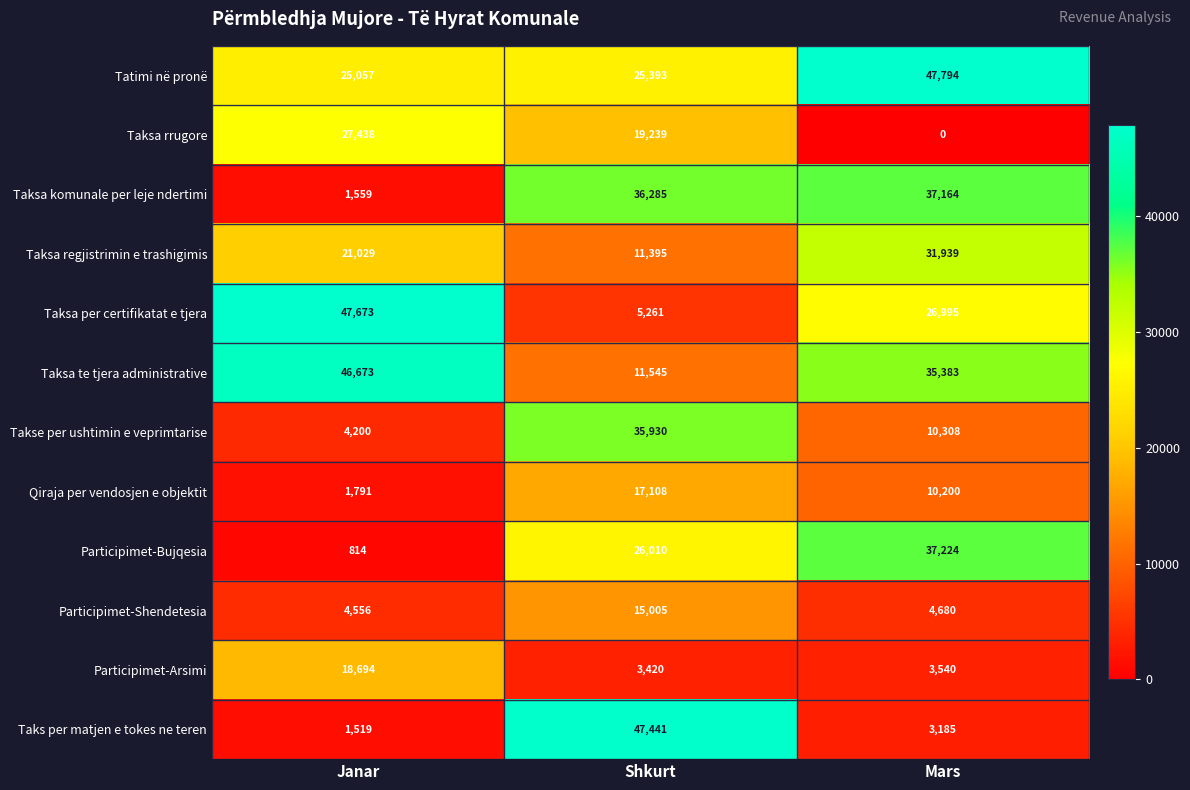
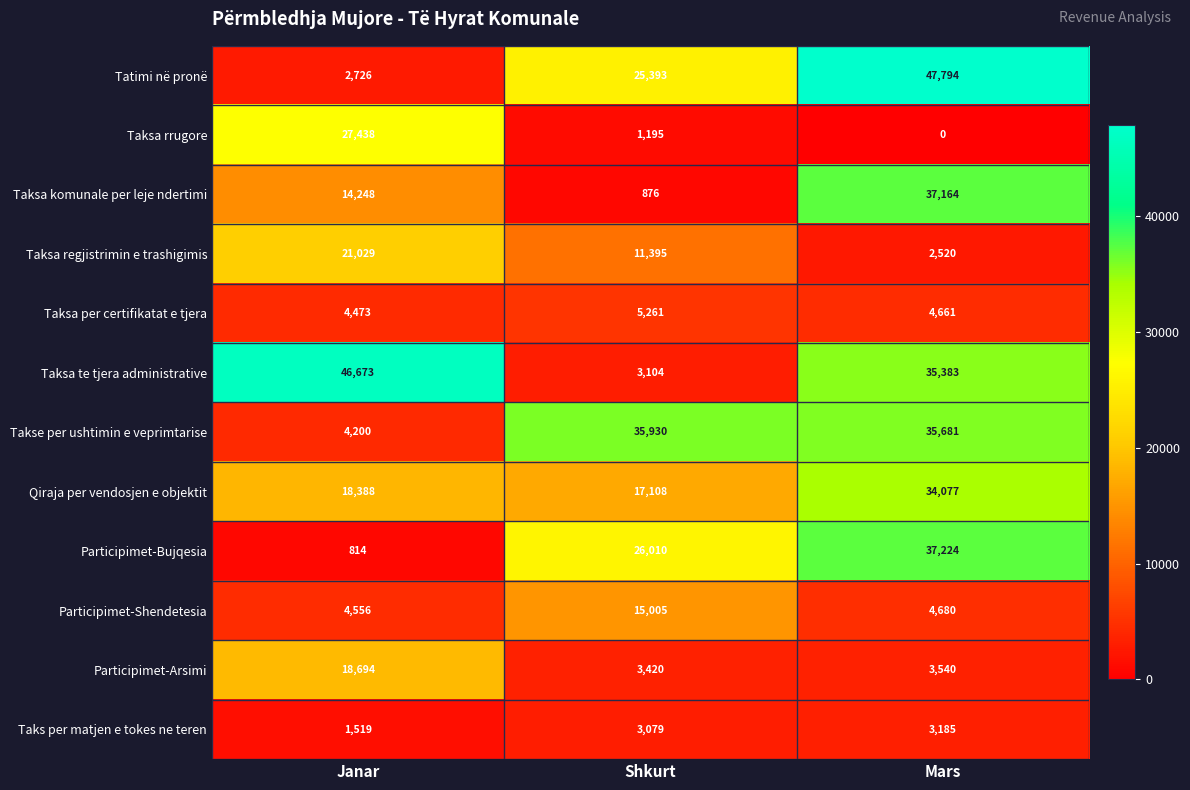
Tatimi në pronë, Janar: 25,057 -> 2,726
Taksa rrugore, Shkurt: 19,239 -> 1,195
Taksa komunale per leje ndertimi, Janar: 1,559 -> 14,248
Taksa komunale per leje ndertimi, Shkurt: 36,285 -> 876
Taksa regjistrimin e trashigimis, Mars: 31,939 -> 2,520
Taksa per certifikatat e tjera, Janar: 47,673 -> 4,473
Taksa per certifikatat e tjera, Mars: 26,995 -> 4,661
Taksa te tjera administrative, Shkurt: 11,545 -> 3,104
Takse per ushtimin e veprimtarise, Mars: 10,308 -> 35,681
Qiraja per vendosjen e objektit, Janar: 1,791 -> 18,388
Qiraja per vendosjen e objektit, Mars: 10,200 -> 34,077
Taks per matjen e tokes ne teren, Shkurt: 47,441 -> 3,079
